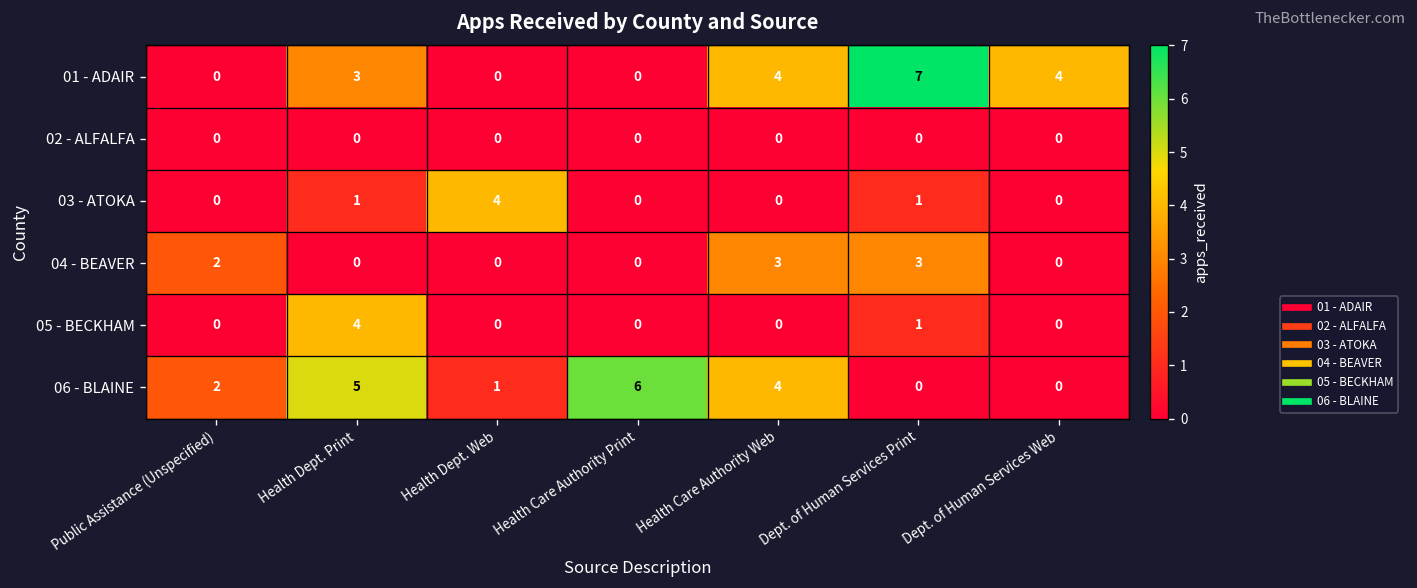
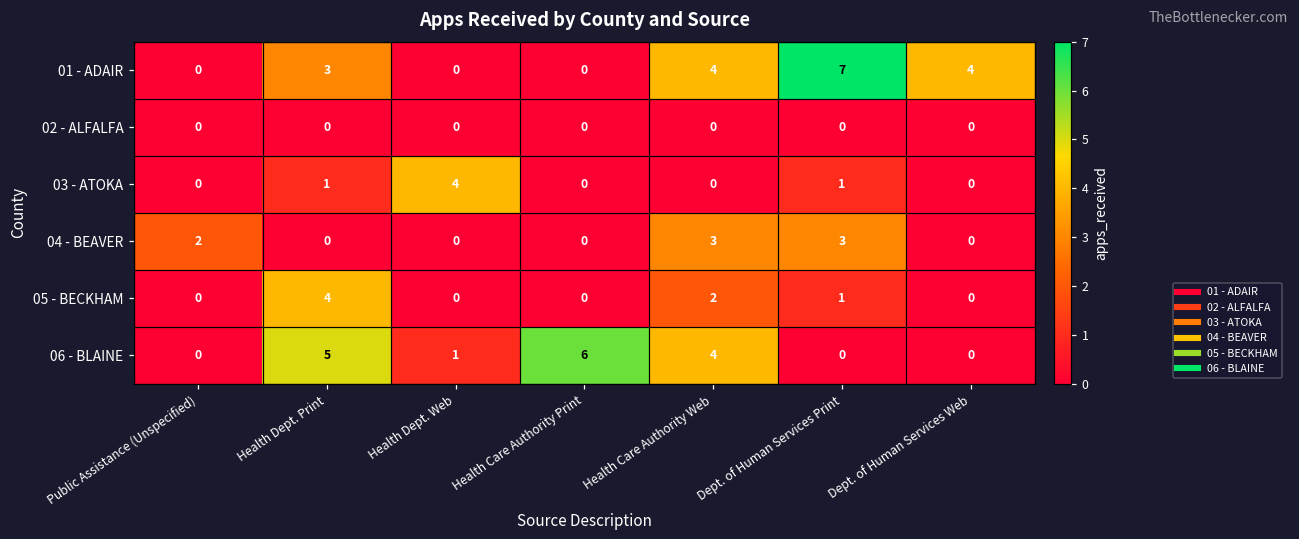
05 - BECKHAM, Health Care Authority Web: 0 -> 2
06 - BLAINE, Public Assistance (Unspecified): 2 -> 0
